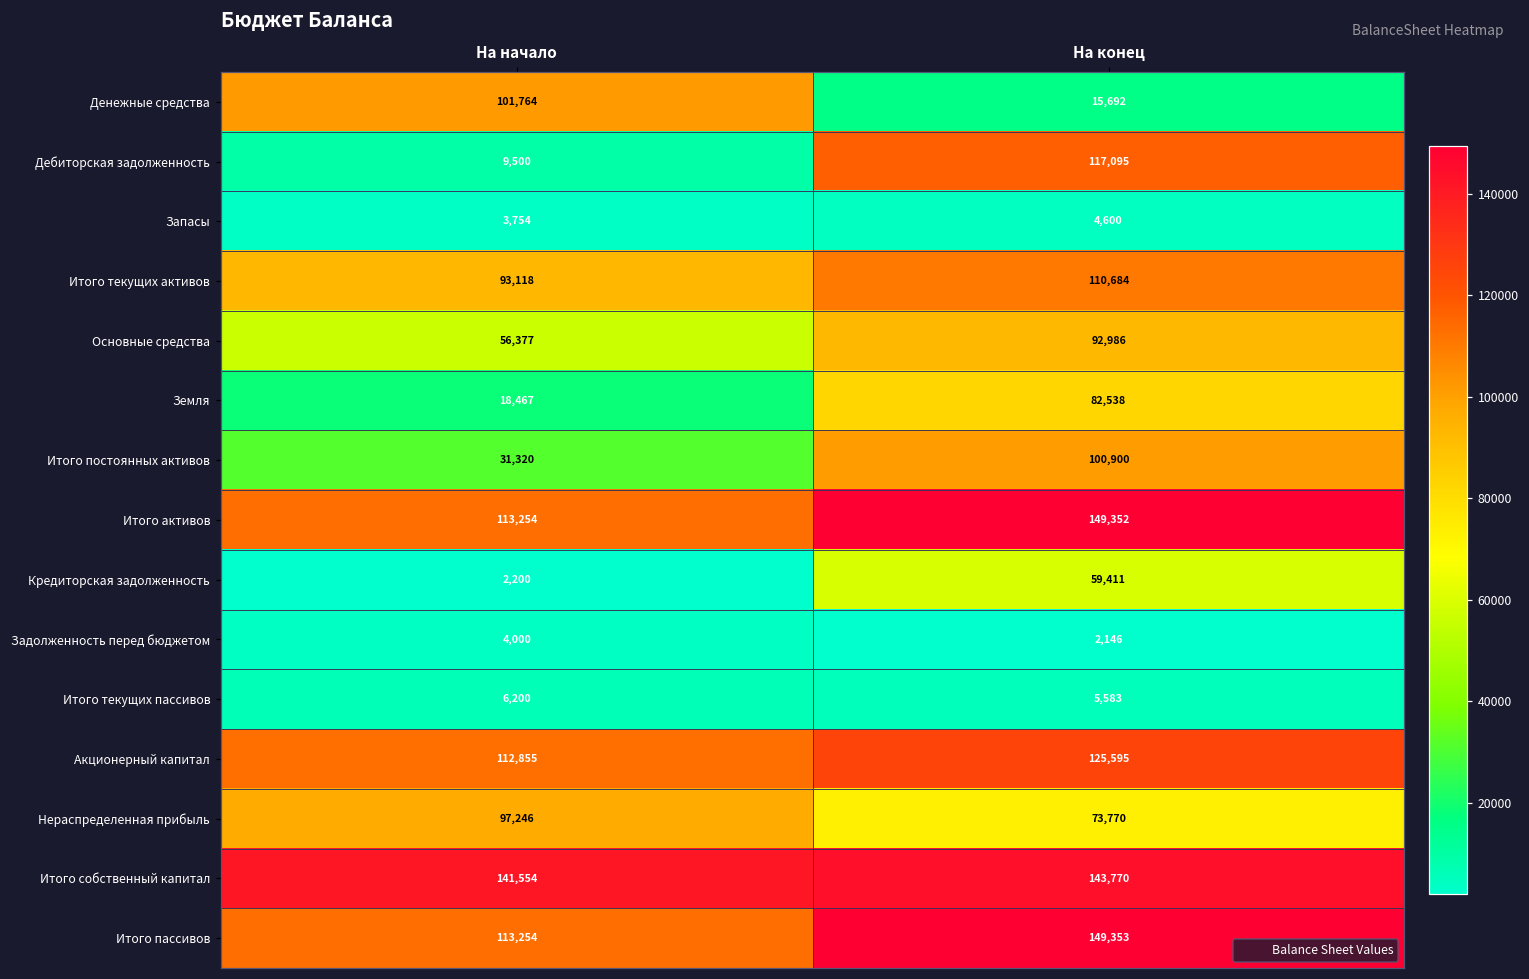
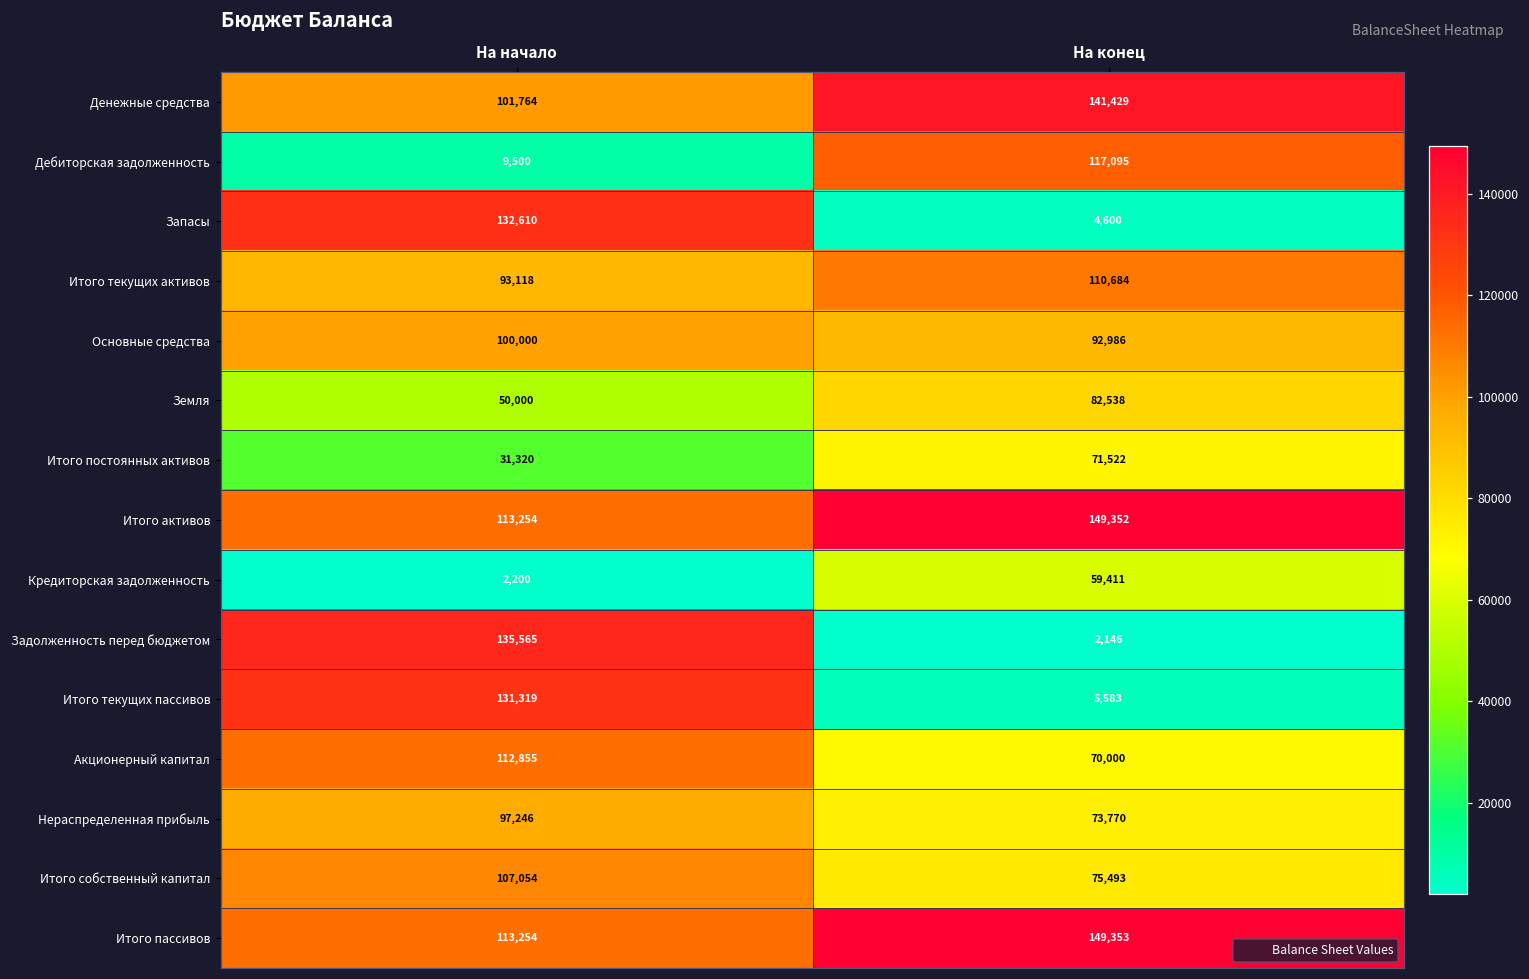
Денежные средства, На конец: 15,692 -> 141,429
Запасы, На начало: 3,754 -> 132,610
Основные средства, На начало: 56,377 -> 100,000
Земля, На начало: 18,467 -> 50,000
Итого постоянных активов, На конец: 100,900 -> 71,522
Задолженность перед бюджетом, На начало: 4,000 -> 135,565
Итого текущих пассивов, На начало: 6,200 -> 131,319
Акционерный капитал, На конец: 125,595 -> 70,000
Итого собственный капитал, На начало: 141,554 -> 107,054
Итого собственный капитал, На конец: 143,770 -> 75,493
